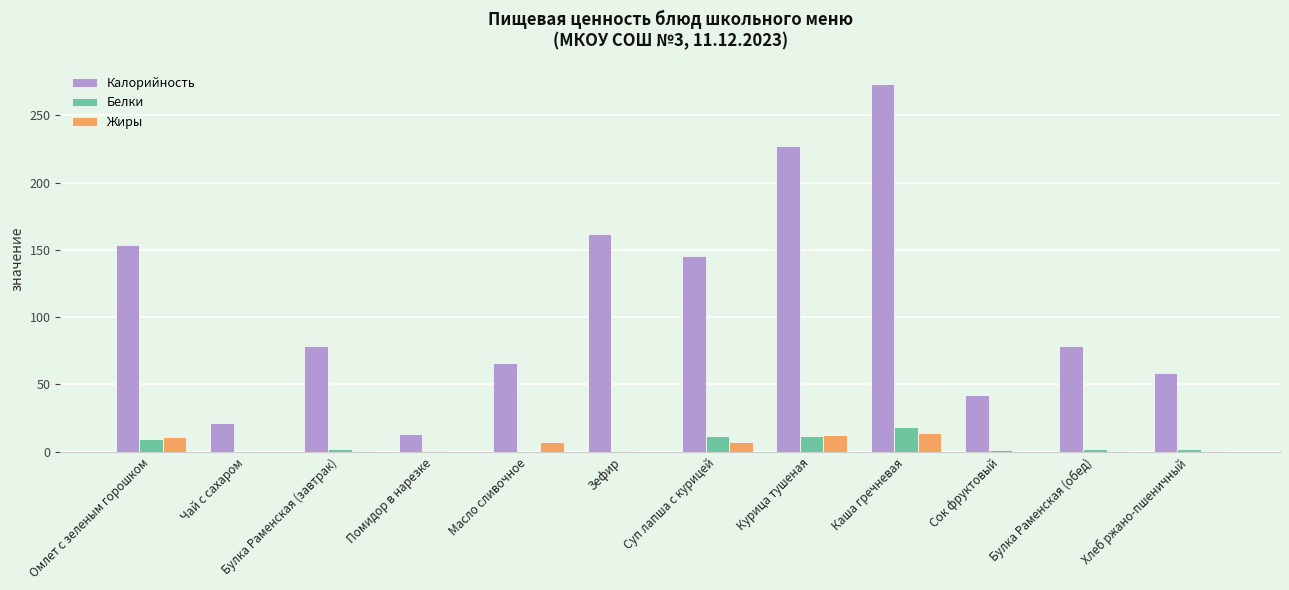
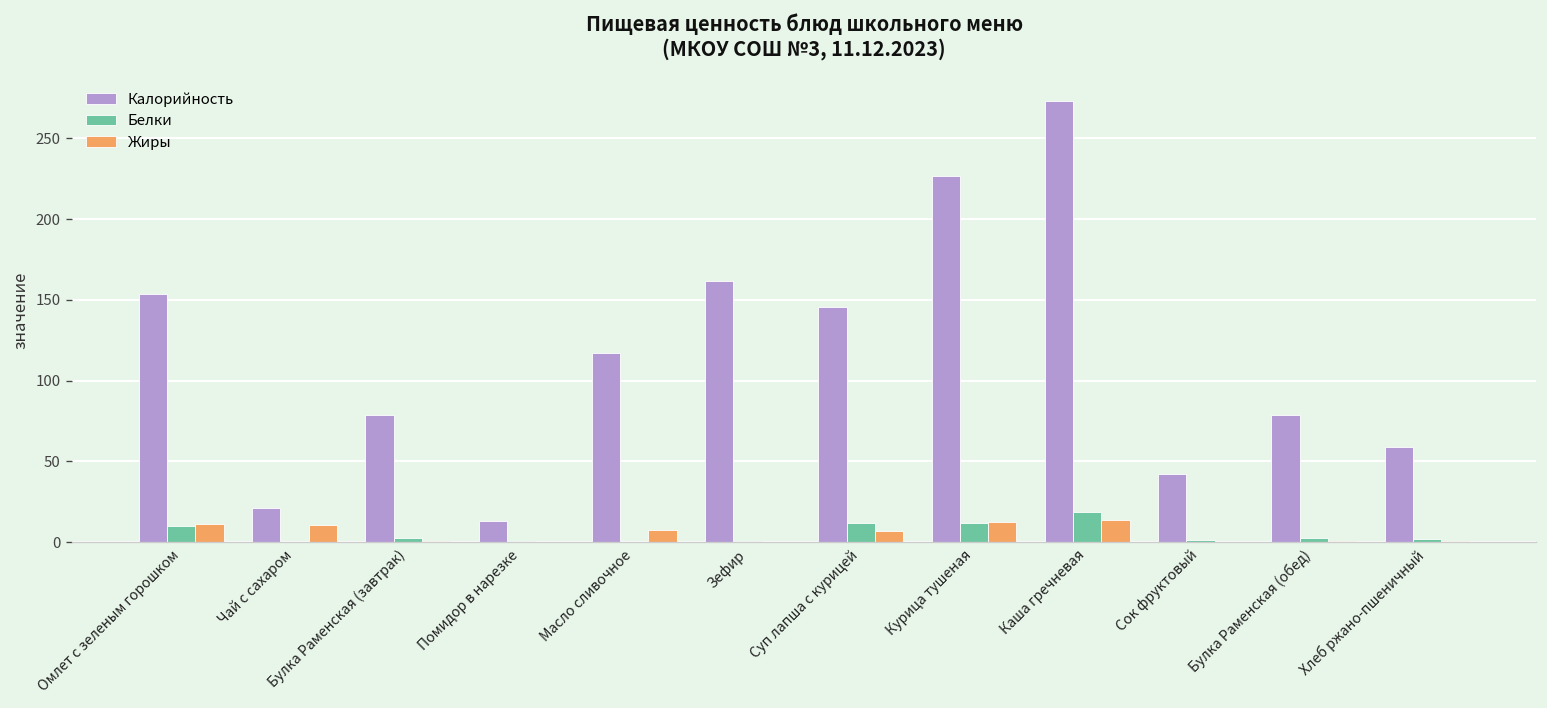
Жиры, Чай с сахаром: 0 -> 11
Калорийность, Масло сливочное: 66 -> 117
